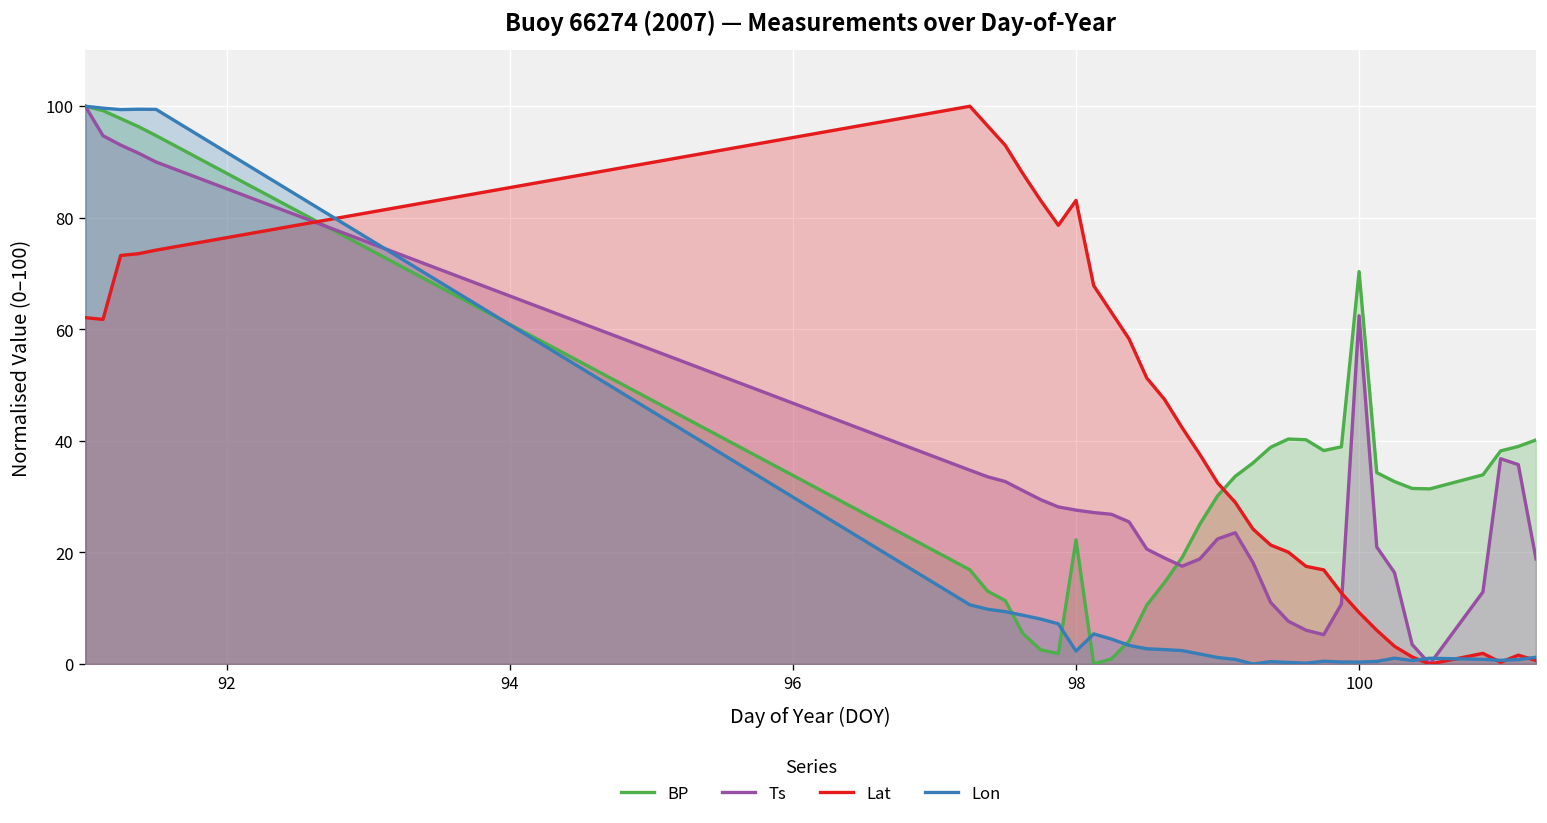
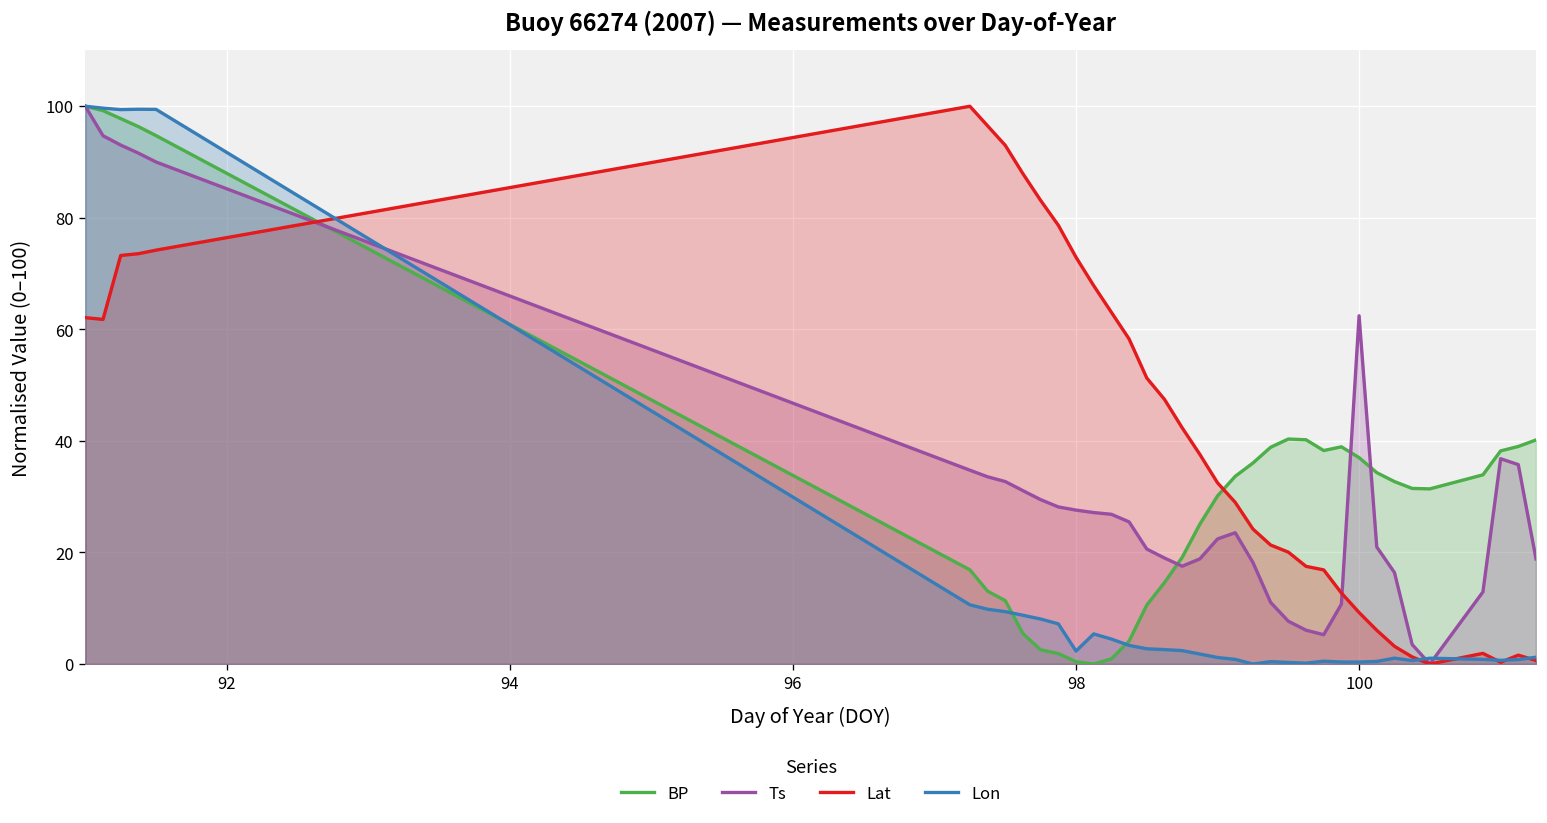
BP, 98: 22 -> 0
Lat, 98: 83 -> 73
BP, 100: 70 -> 37
